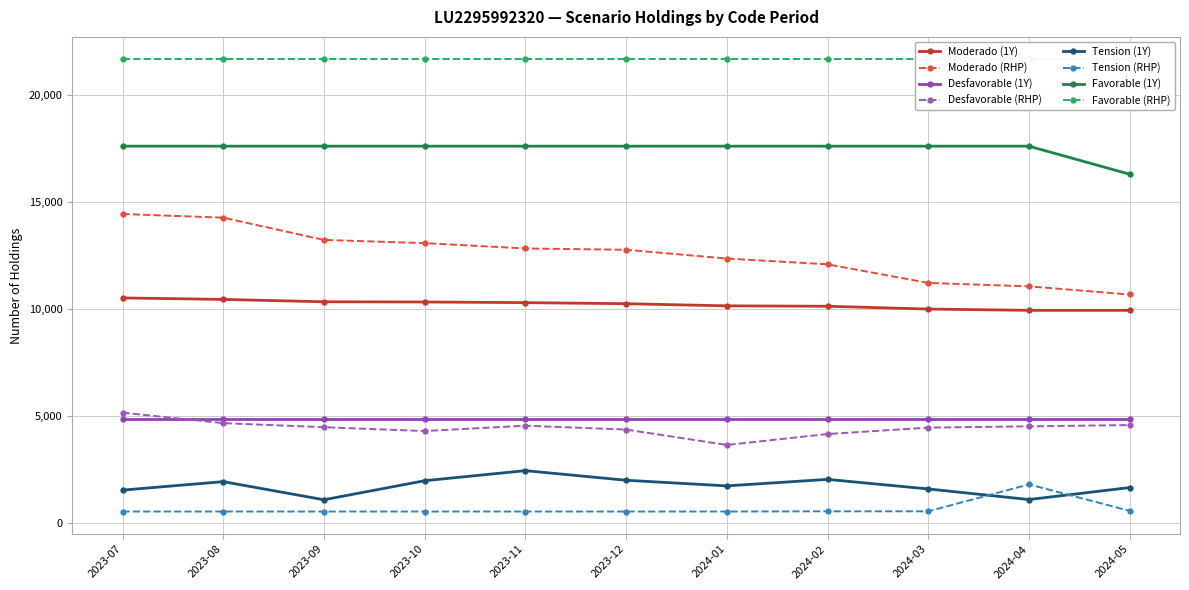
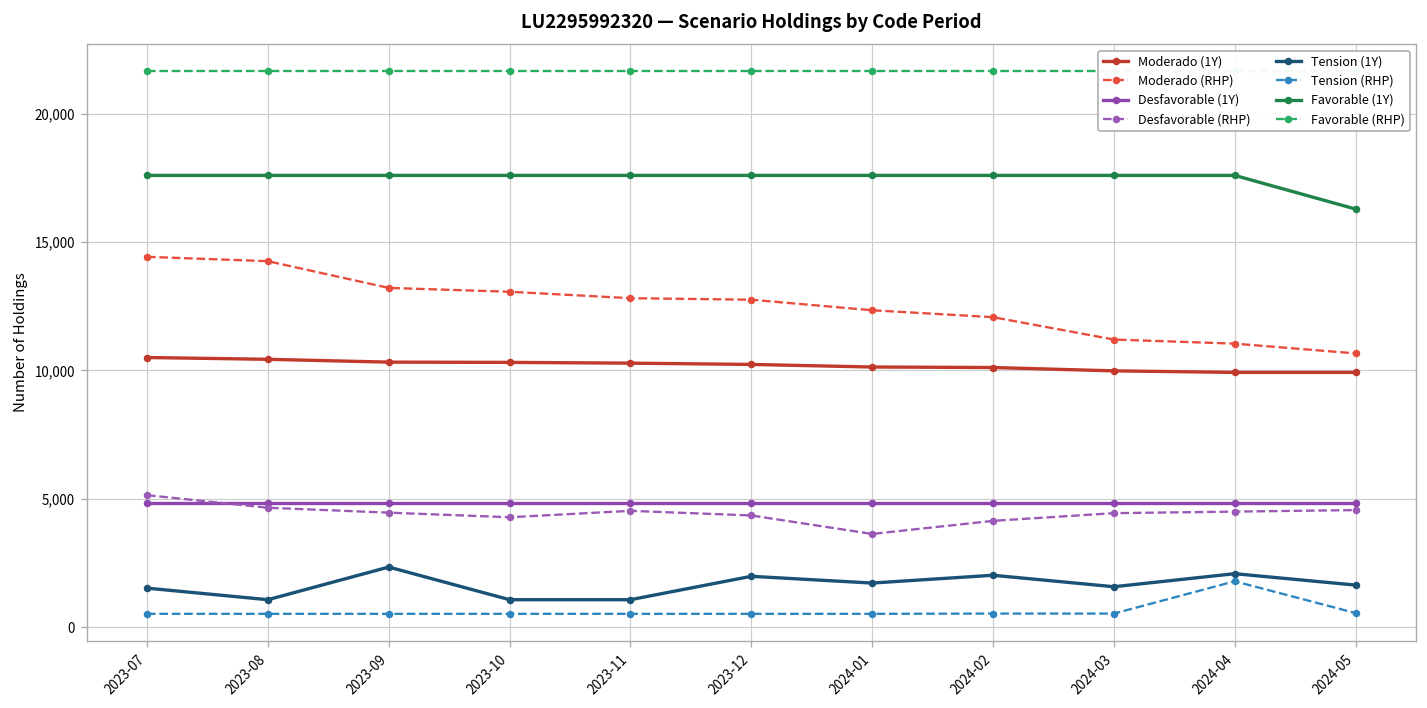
Tension (1Y), 2023-08: 1,900 -> 1,100
Tension (1Y), 2023-09: 1,100 -> 2,300
Tension (1Y), 2023-10: 2,000 -> 1,100
Tension (1Y), 2023-11: 2,400 -> 1,100
Tension (1Y), 2024-04: 1,100 -> 2,100
